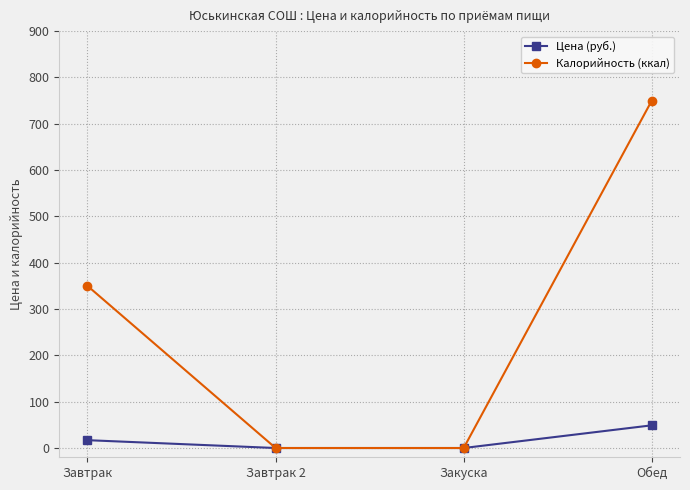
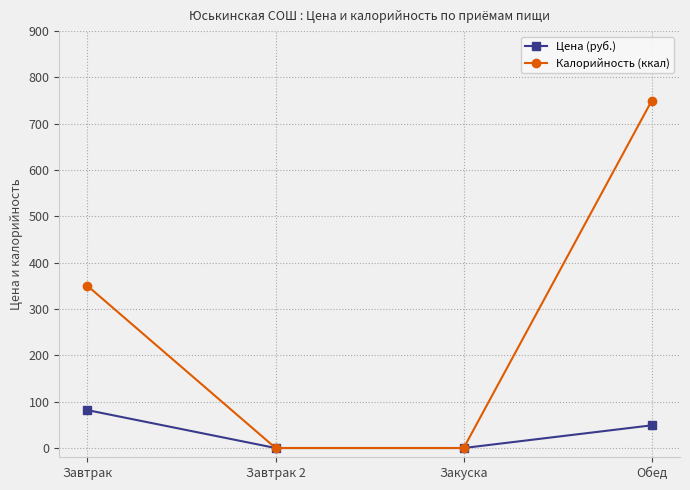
Цена (руб.), Завтрак: 20 -> 80
